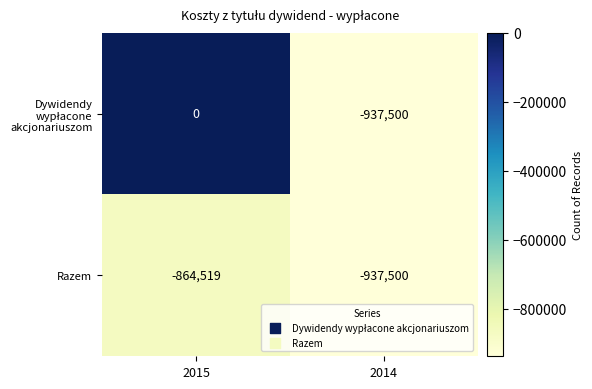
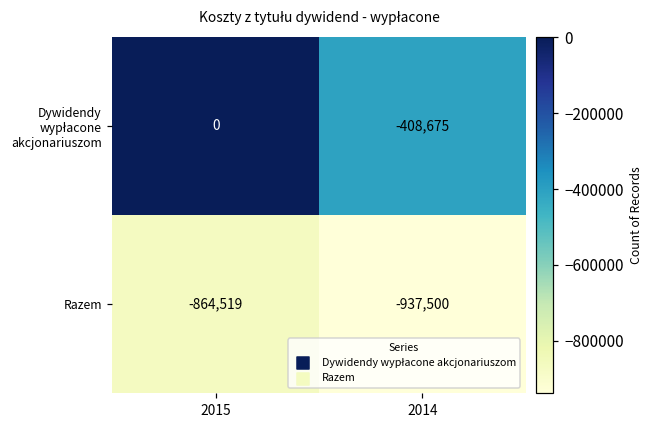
Dywidendy wypłacone akcjonariuszom, 2014: -937,500 -> -408,675
